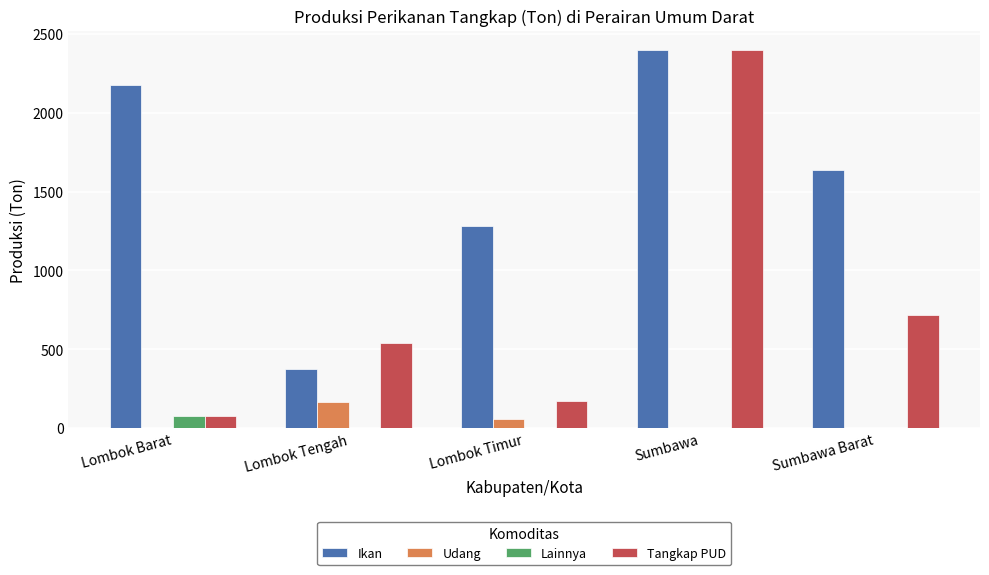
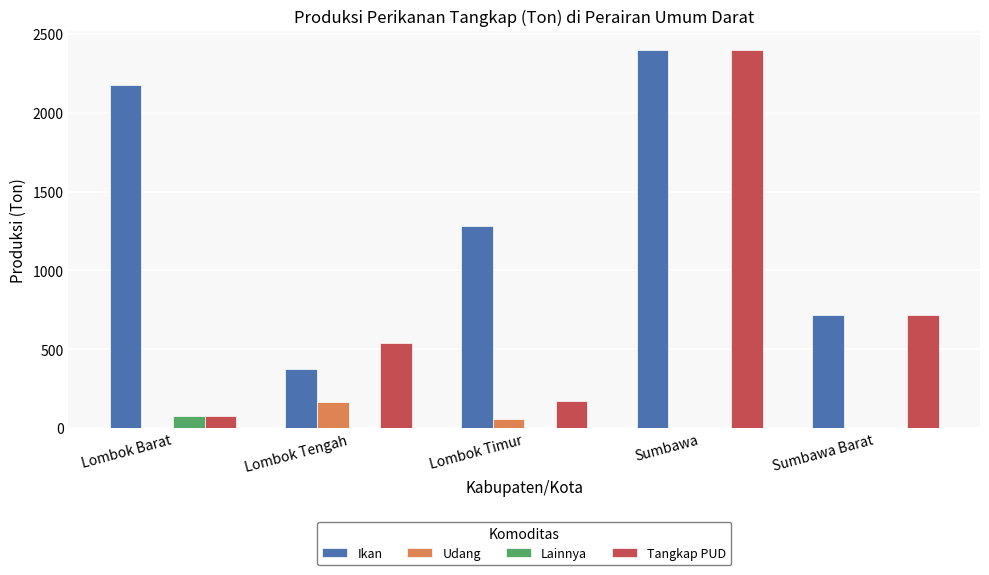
Ikan, Sumbawa Barat: 1640 -> 720
